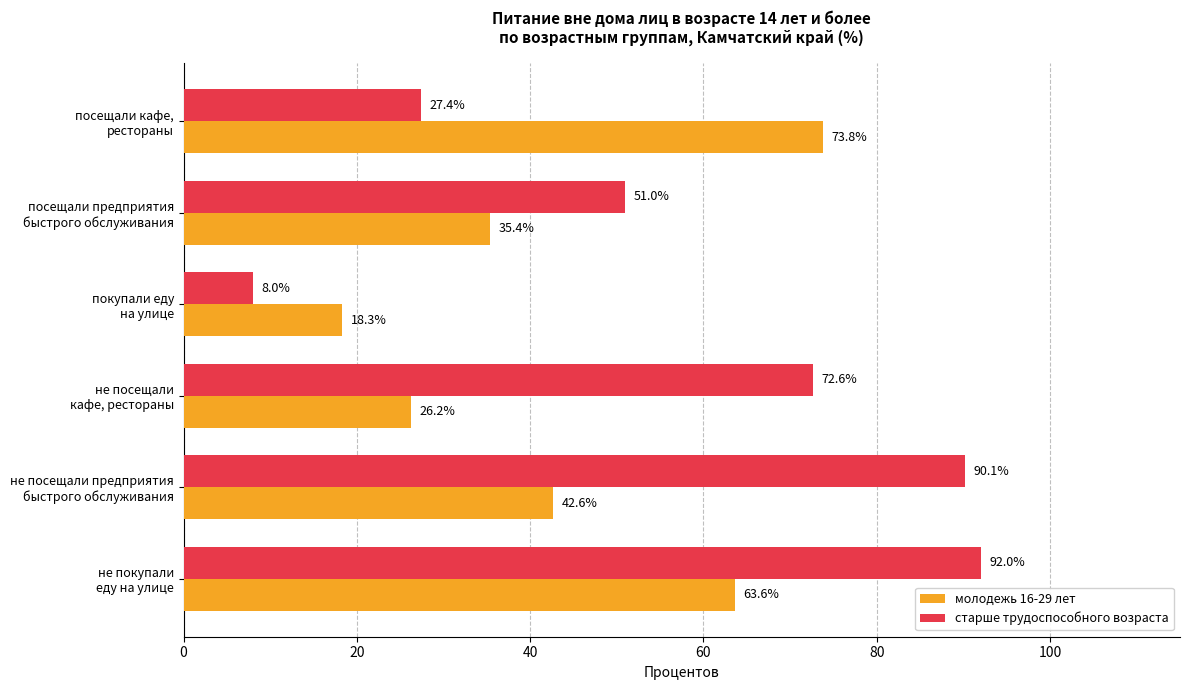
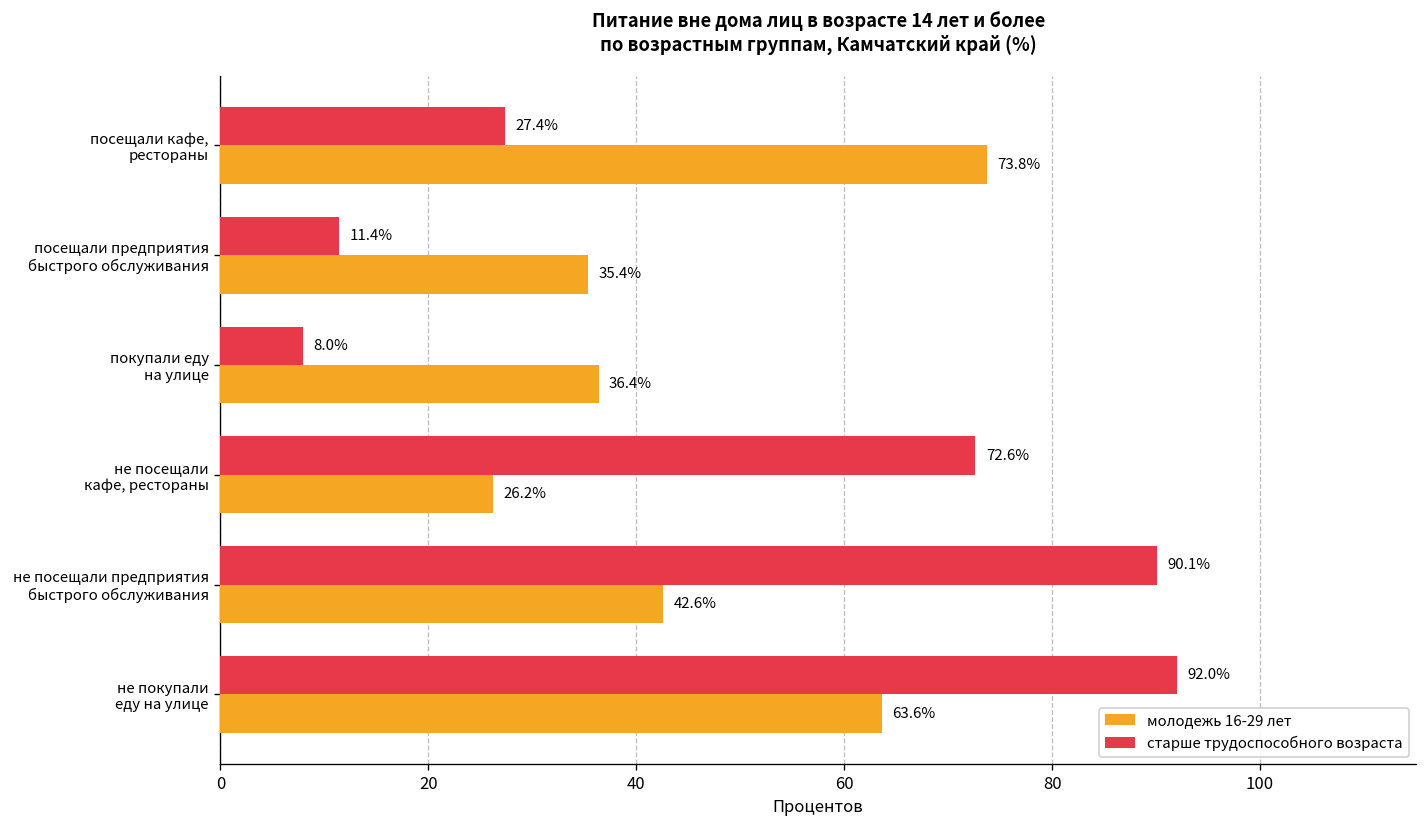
старше трудоспособного возраста, посещали предприятия быстрого обслуживания: 51.0% -> 11.4%
молодежь 16-29 лет, покупали еду на улице: 18.3% -> 36.4%
